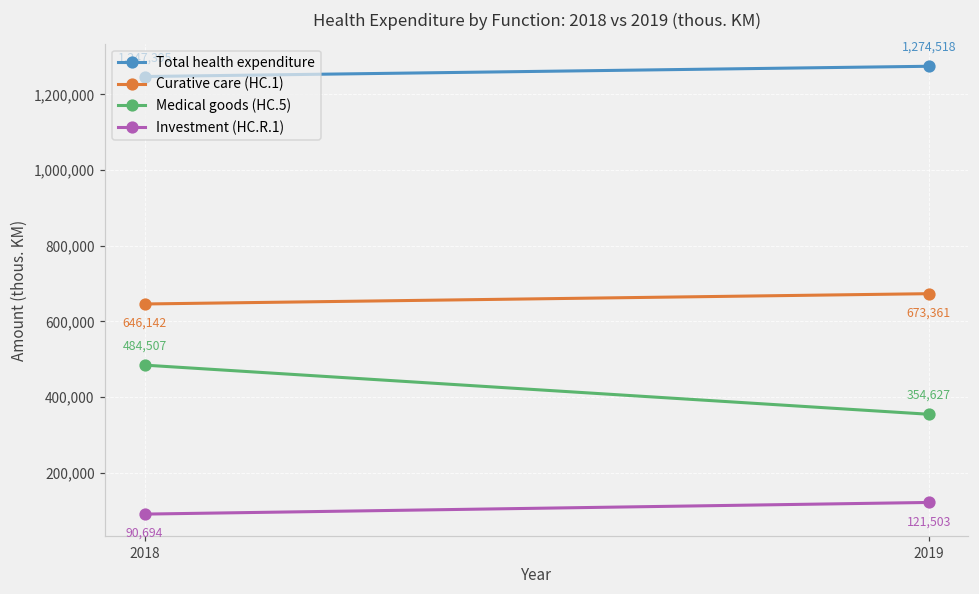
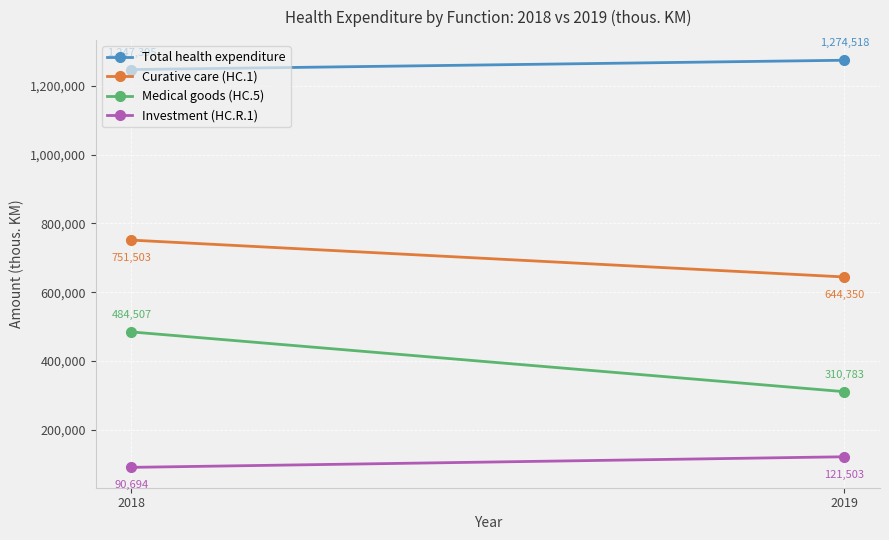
Curative care (HC.1), 2018: 646,142 -> 751,503
Curative care (HC.1), 2019: 673,361 -> 644,350
Medical goods (HC.5), 2019: 354,627 -> 310,783
